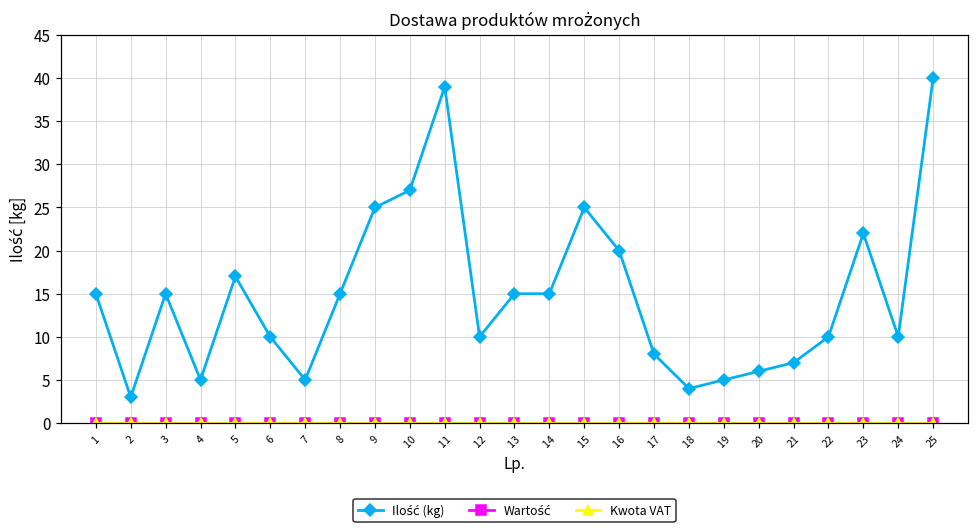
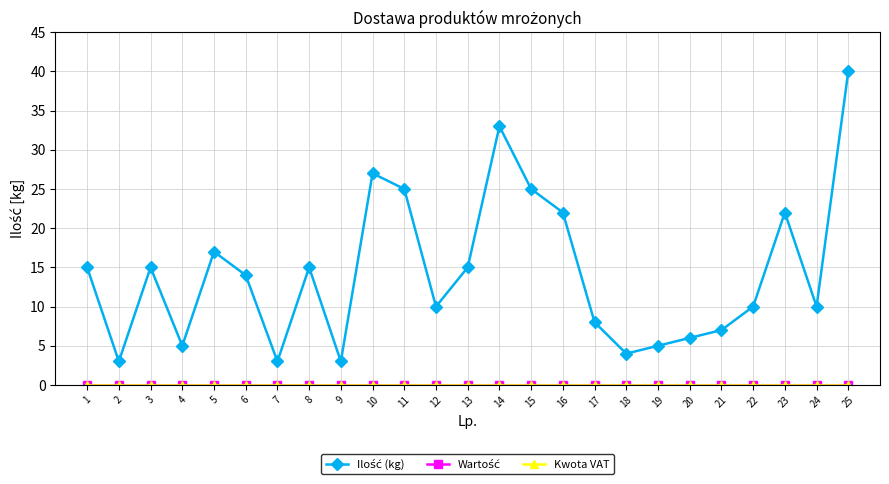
Ilość (kg), 6: 10 -> 14
Ilość (kg), 7: 5 -> 3
Ilość (kg), 9: 25 -> 3
Ilość (kg), 11: 39 -> 25
Ilość (kg), 14: 15 -> 33
Ilość (kg), 16: 20 -> 22
